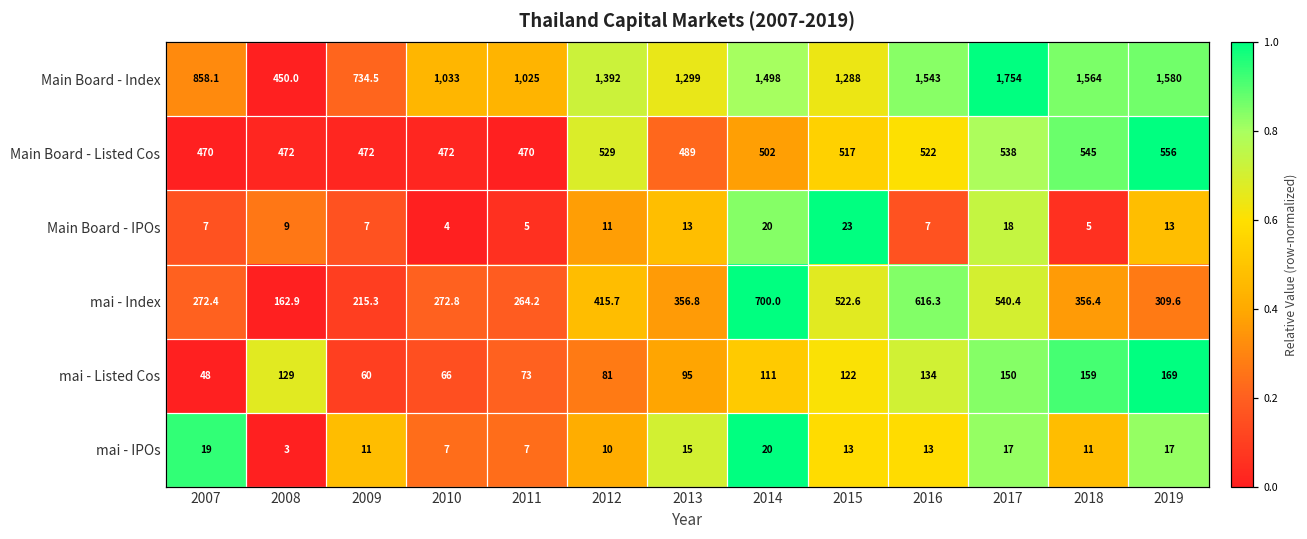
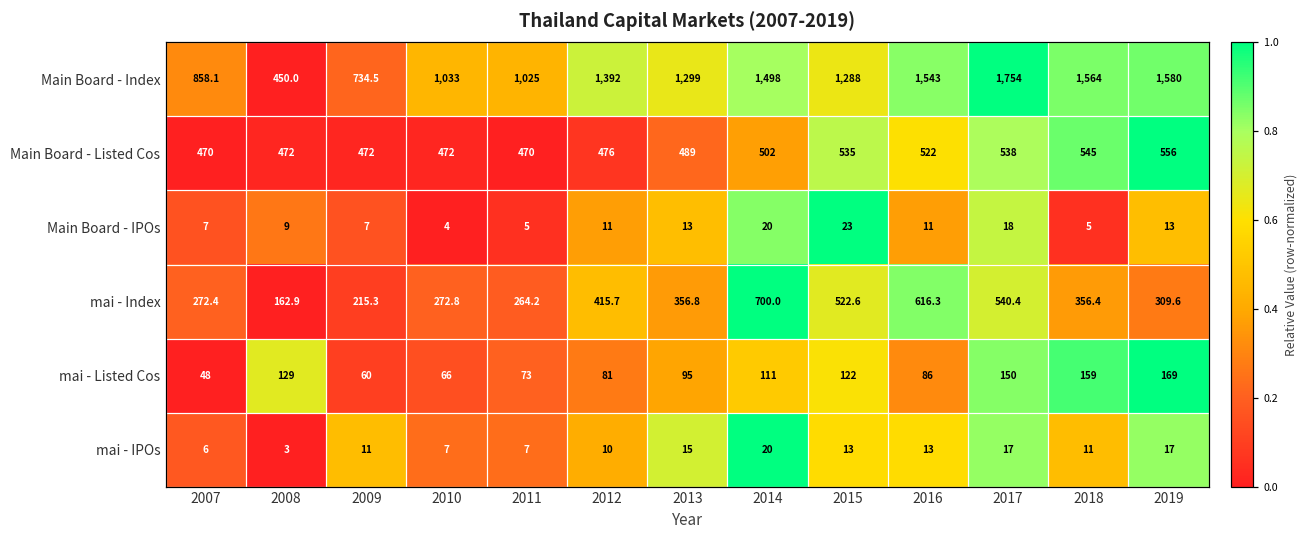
Main Board - Listed Cos, 2012: 529 -> 476
Main Board - Listed Cos, 2015: 517 -> 535
Main Board - IPOs, 2016: 7 -> 11
mai - Listed Cos, 2016: 134 -> 86
mai - IPOs, 2007: 19 -> 6
